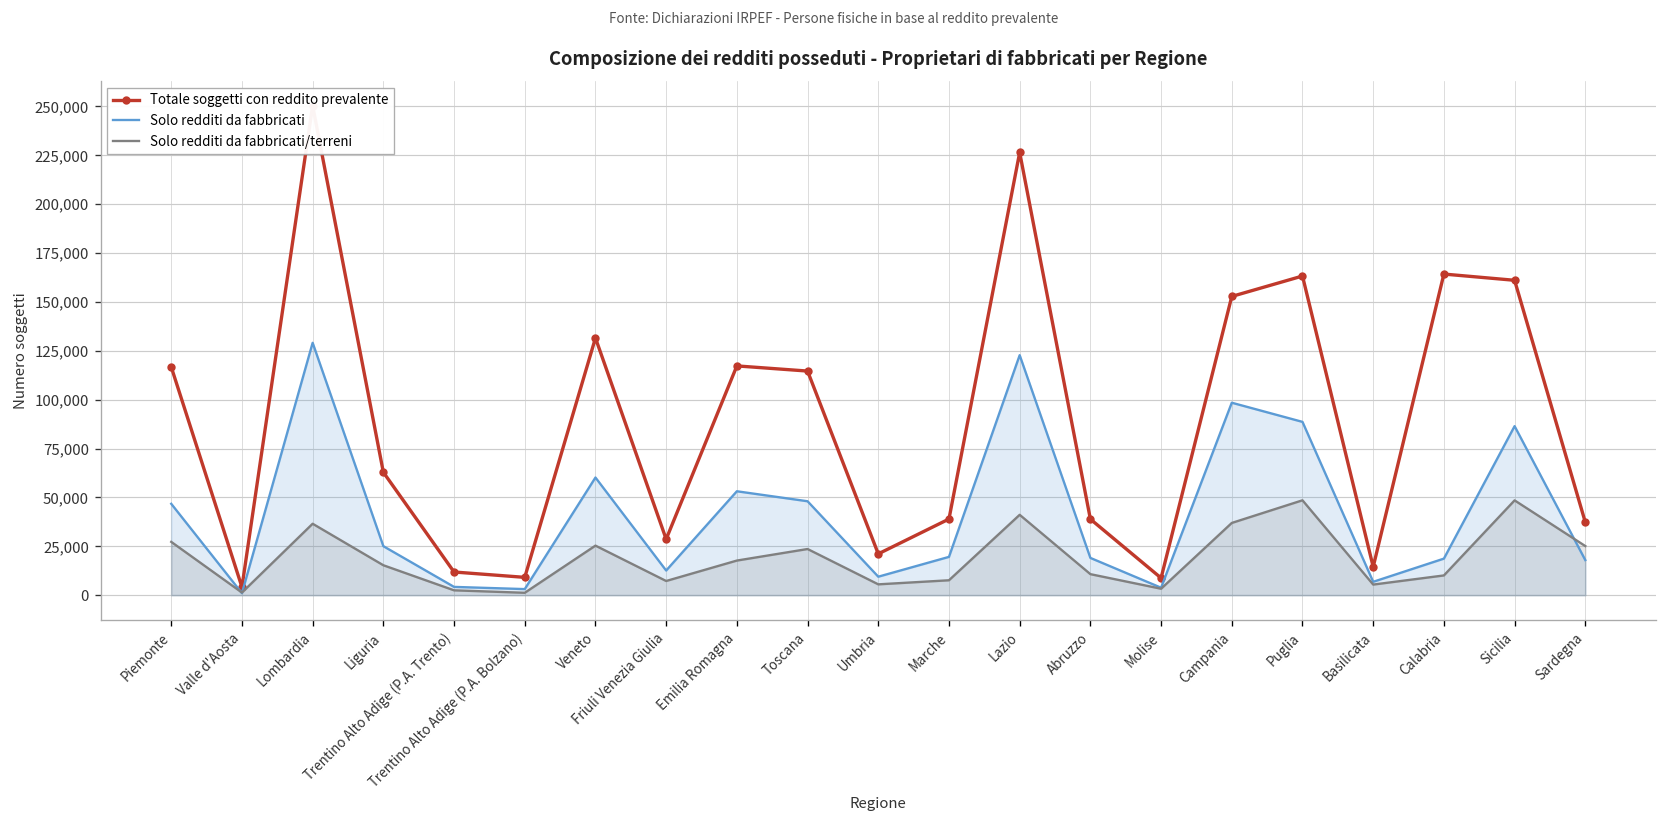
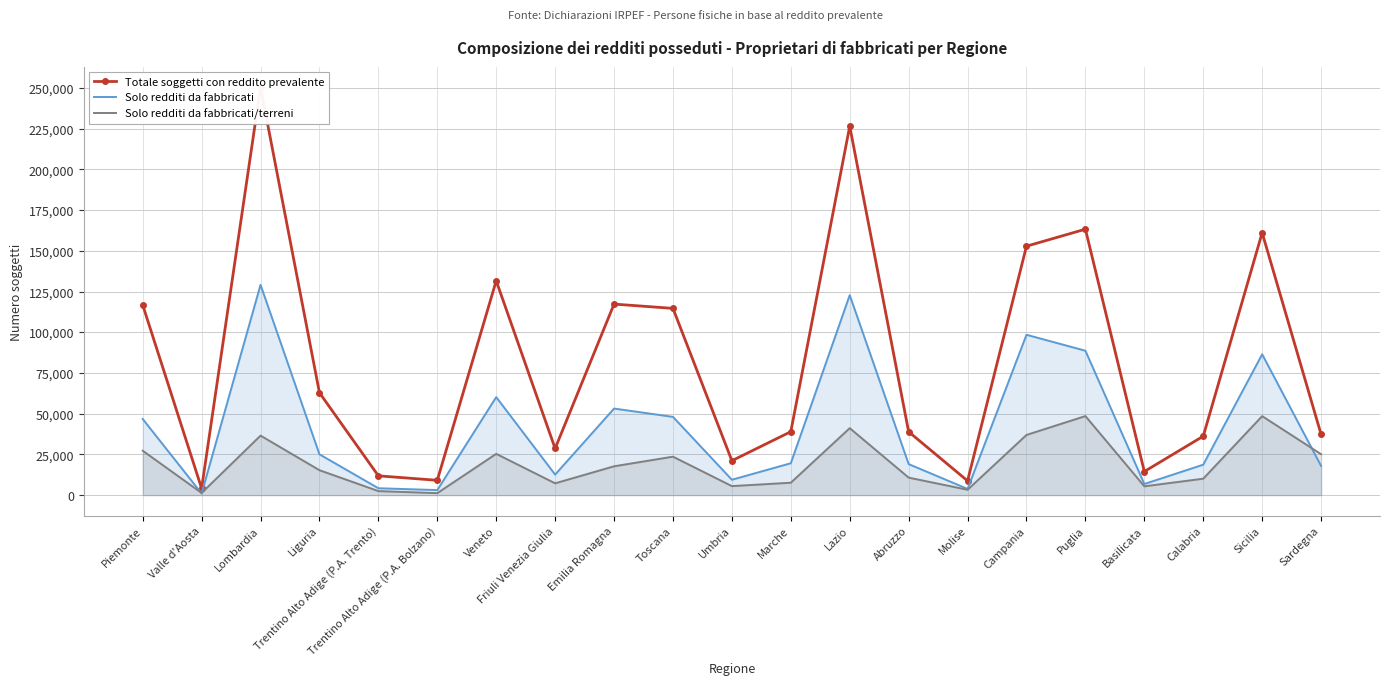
Totale soggetti con reddito prevalente, Calabria: 164,000 -> 36,000
